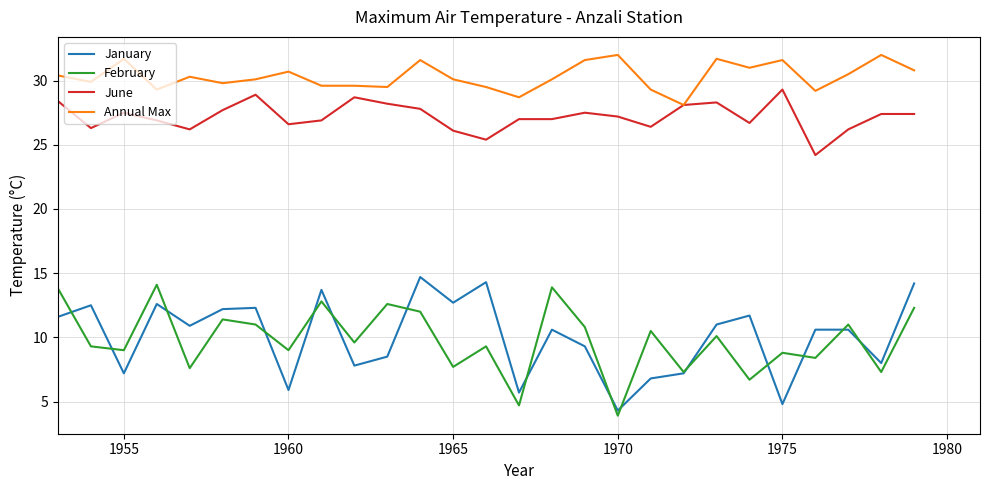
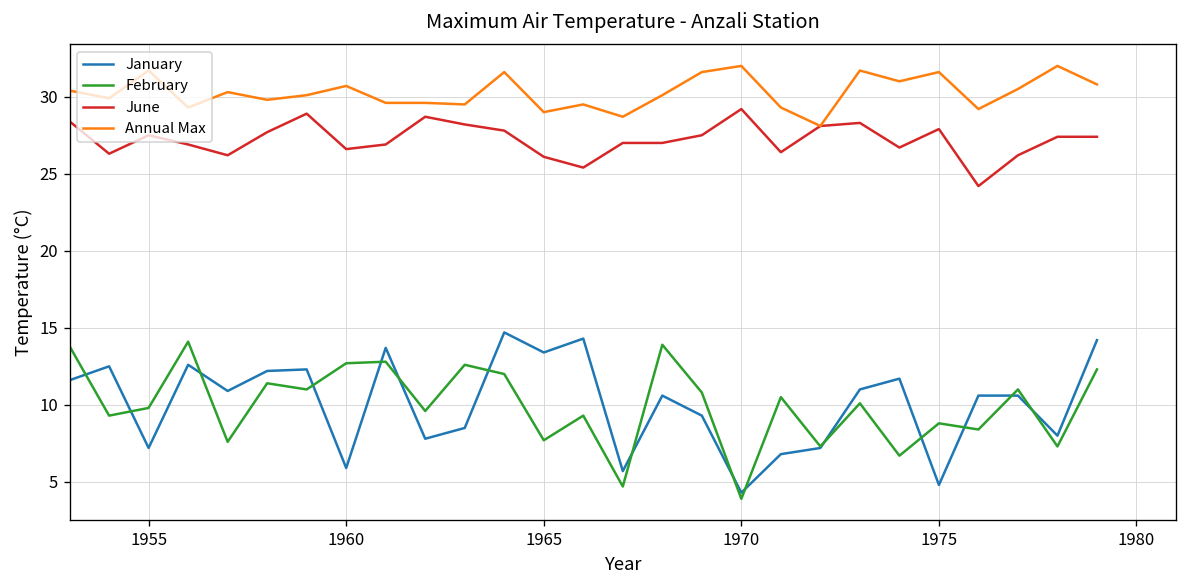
February, 1955: 9.0 -> 9.8
February, 1960: 9.0 -> 12.7
January, 1965: 12.7 -> 13.4
Annual Max, 1965: 30.1 -> 29.0
June, 1970: 27.2 -> 29.2
June, 1975: 29.3 -> 27.9
